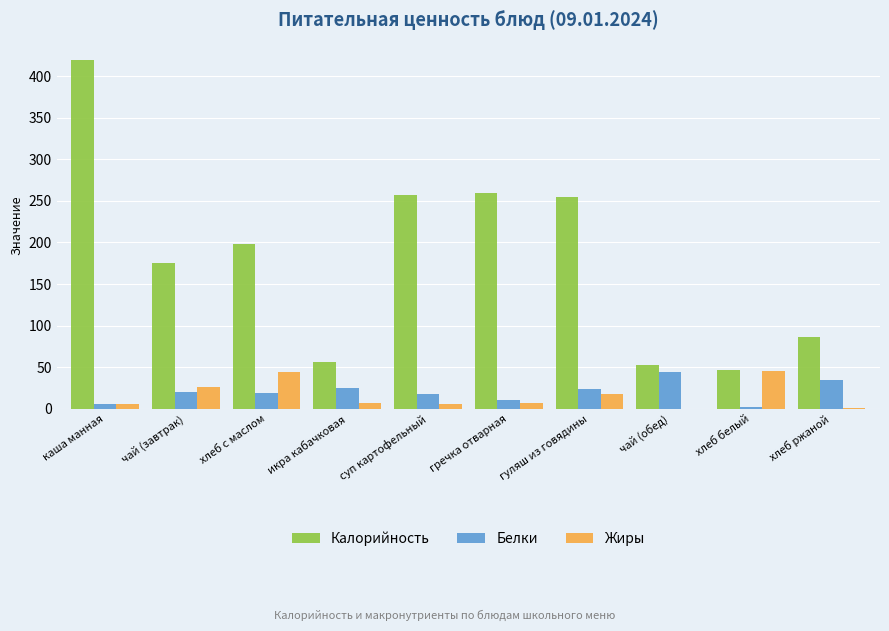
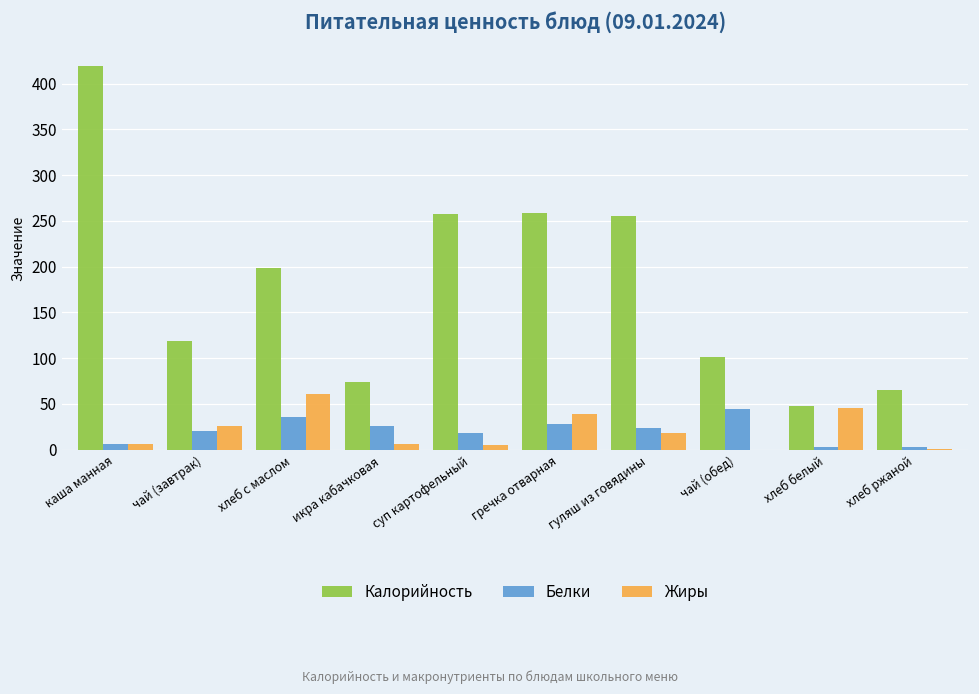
Калорийность, чай (завтрак): 180 -> 120
Белки, хлеб с маслом: 20 -> 40
Жиры, хлеб с маслом: 40 -> 60
Калорийность, икра кабачковая: 60 -> 70
Белки, гречка отварная: 10 -> 30
Жиры, гречка отварная: 10 -> 40
Калорийность, чай (обед): 50 -> 100
Калорийность, хлеб ржаной: 90 -> 70
Белки, хлеб ржаной: 40 -> 0
